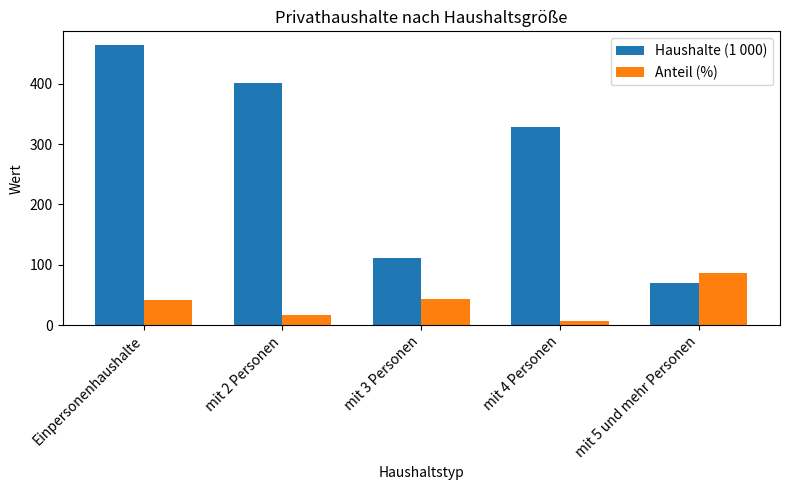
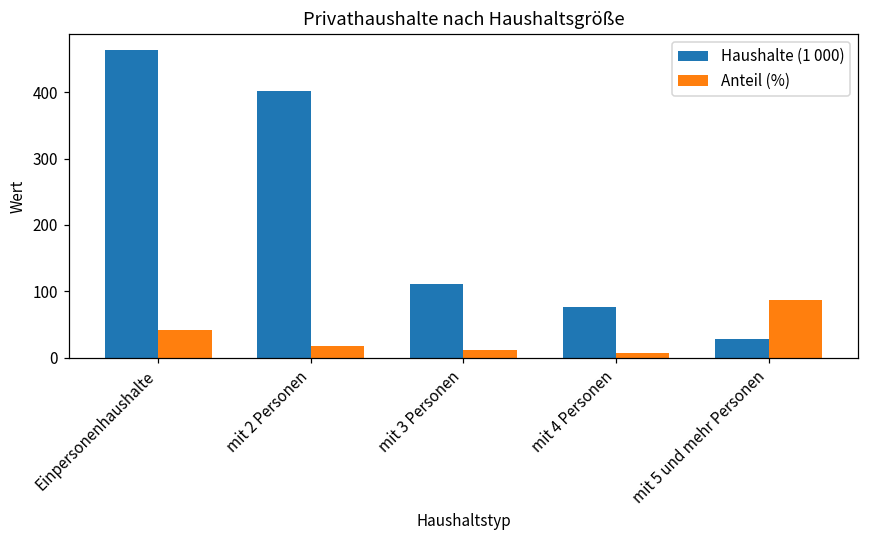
Anteil (%), mit 3 Personen: 40 -> 10
Haushalte (1 000), mit 4 Personen: 330 -> 80
Haushalte (1 000), mit 5 und mehr Personen: 70 -> 30
